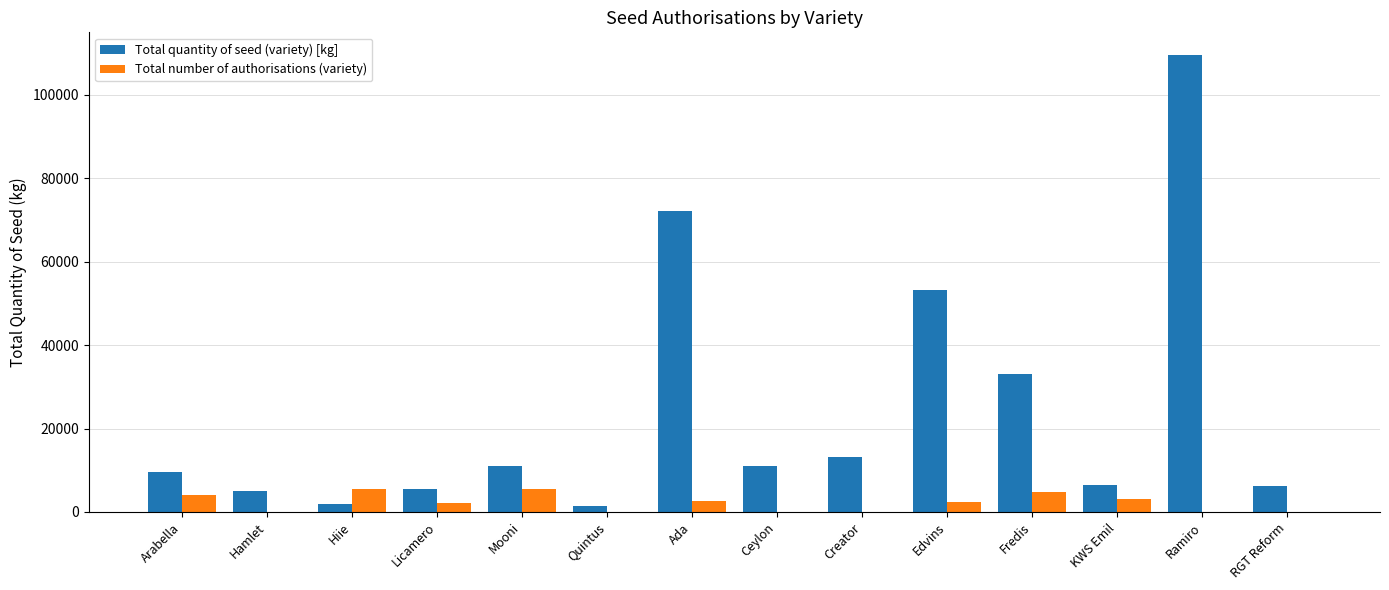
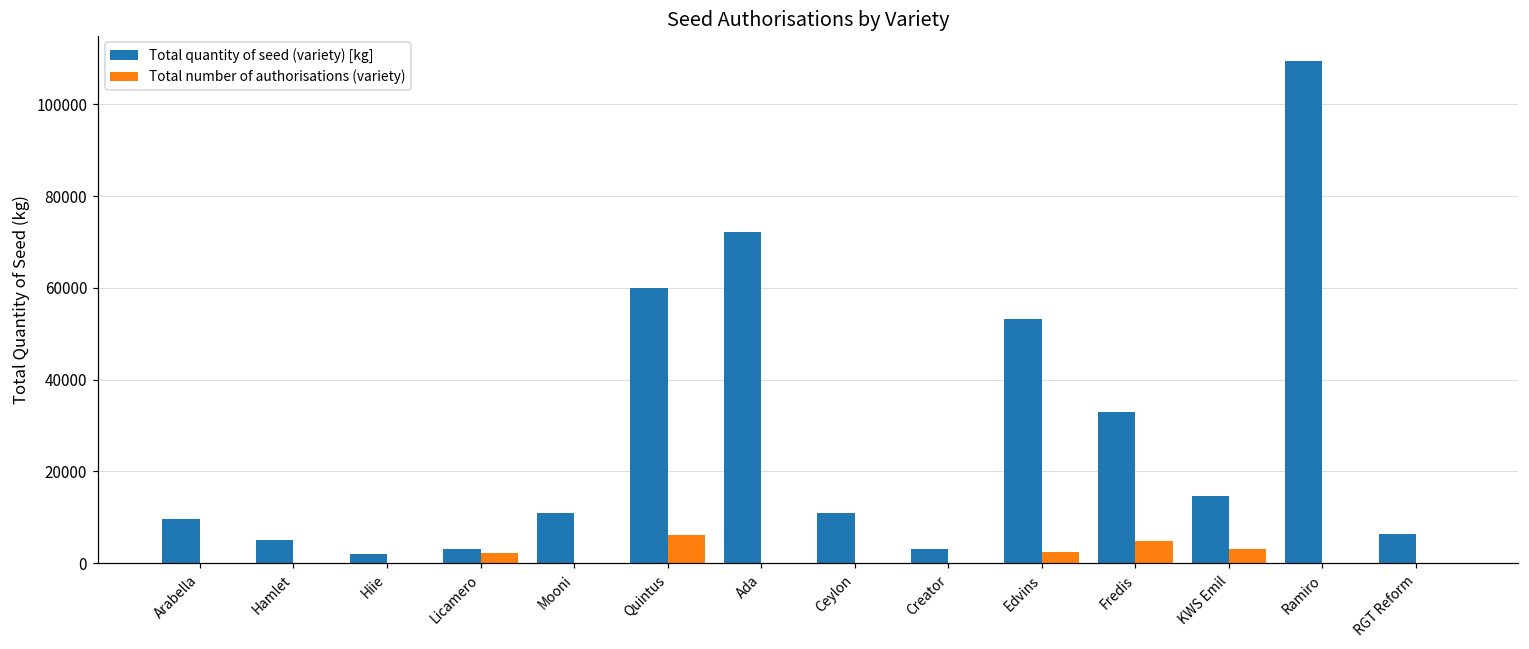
Total number of authorisations (variety), Arabella: 4000 -> 0
Total number of authorisations (variety), Hiie: 6000 -> 0
Total quantity of seed (variety) [kg], Licamero: 6000 -> 3000
Total number of authorisations (variety), Mooni: 6000 -> 0
Total quantity of seed (variety) [kg], Quintus: 2000 -> 60000
Total number of authorisations (variety), Quintus: 0 -> 6000
Total number of authorisations (variety), Ada: 3000 -> 0
Total quantity of seed (variety) [kg], Creator: 13000 -> 3000
Total quantity of seed (variety) [kg], KWS Emil: 7000 -> 15000
